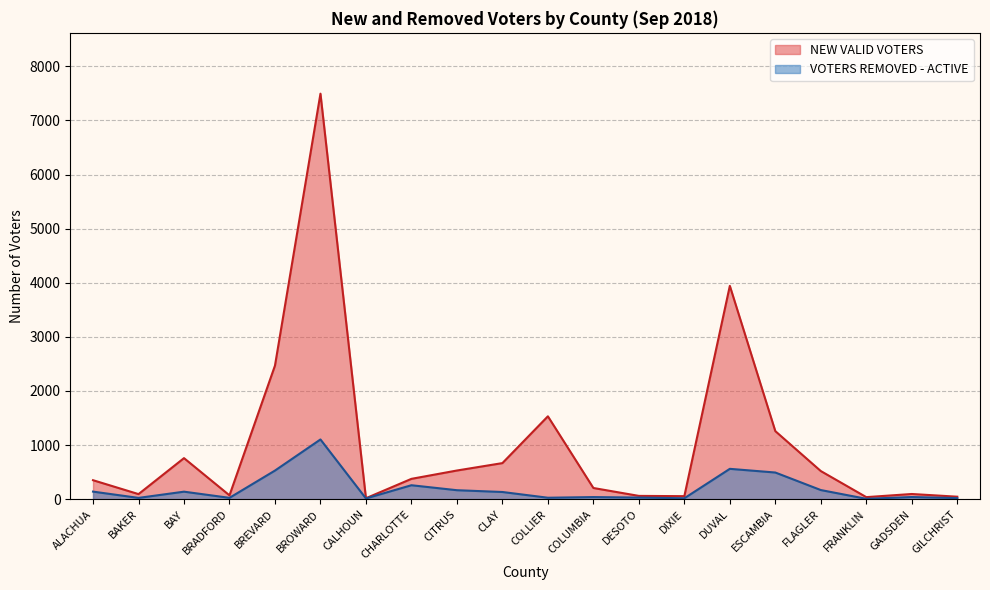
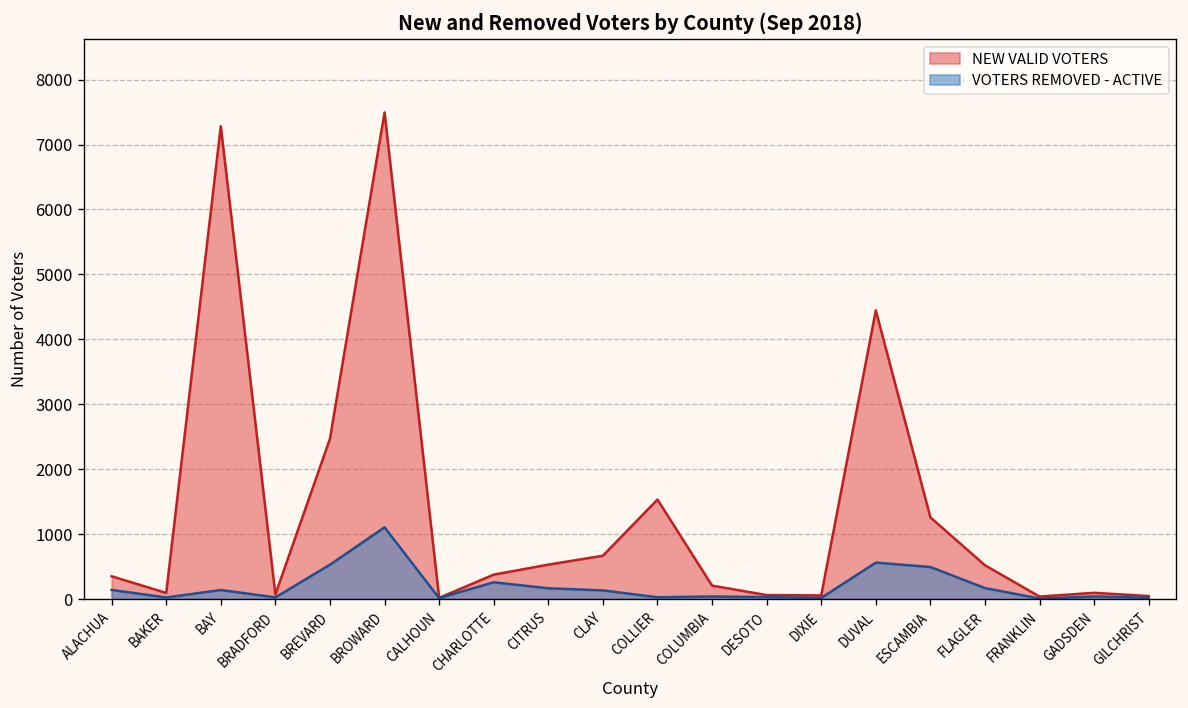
NEW VALID VOTERS, BAY: 800 -> 7300
NEW VALID VOTERS, DUVAL: 3900 -> 4400
